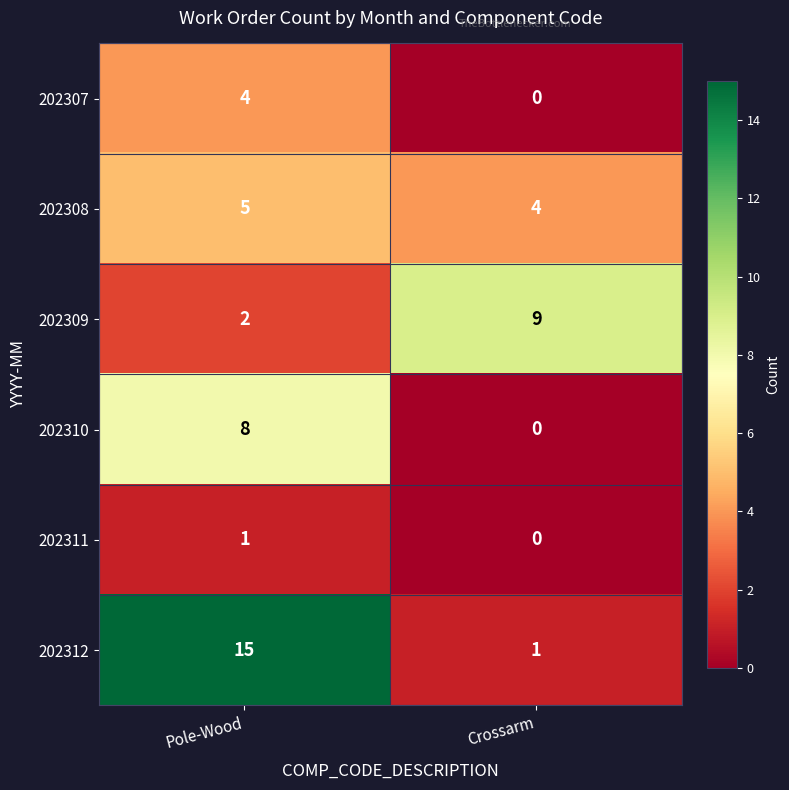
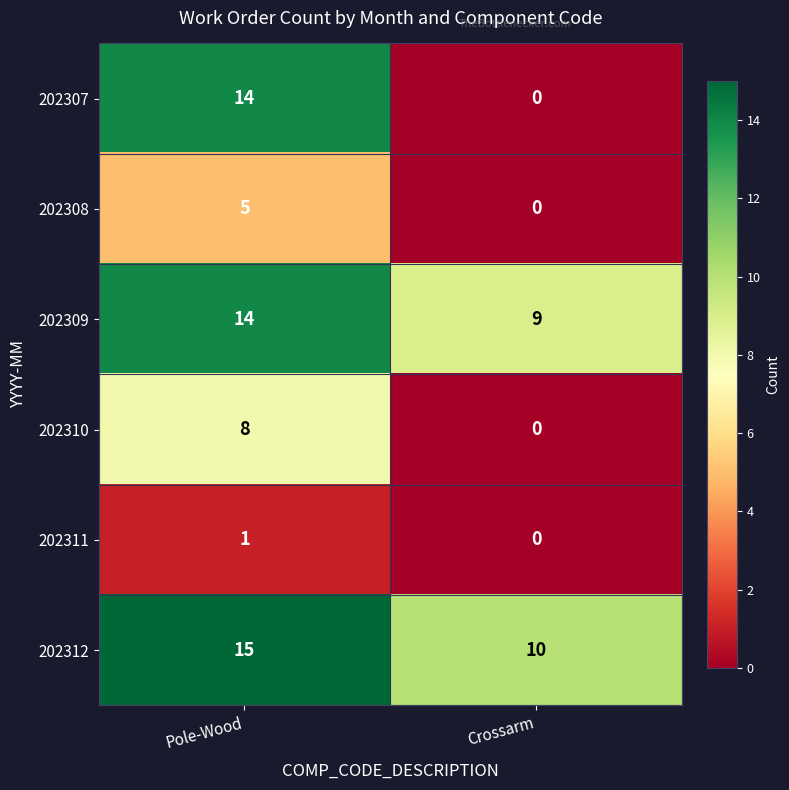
202307, Pole-Wood: 4 -> 14
202308, Crossarm: 4 -> 0
202309, Pole-Wood: 2 -> 14
202312, Crossarm: 1 -> 10
